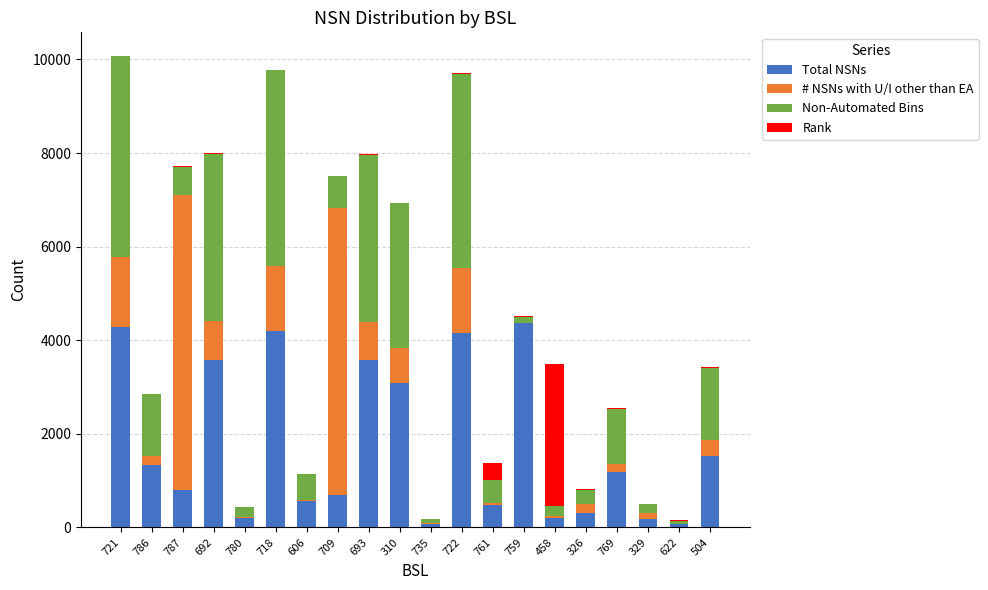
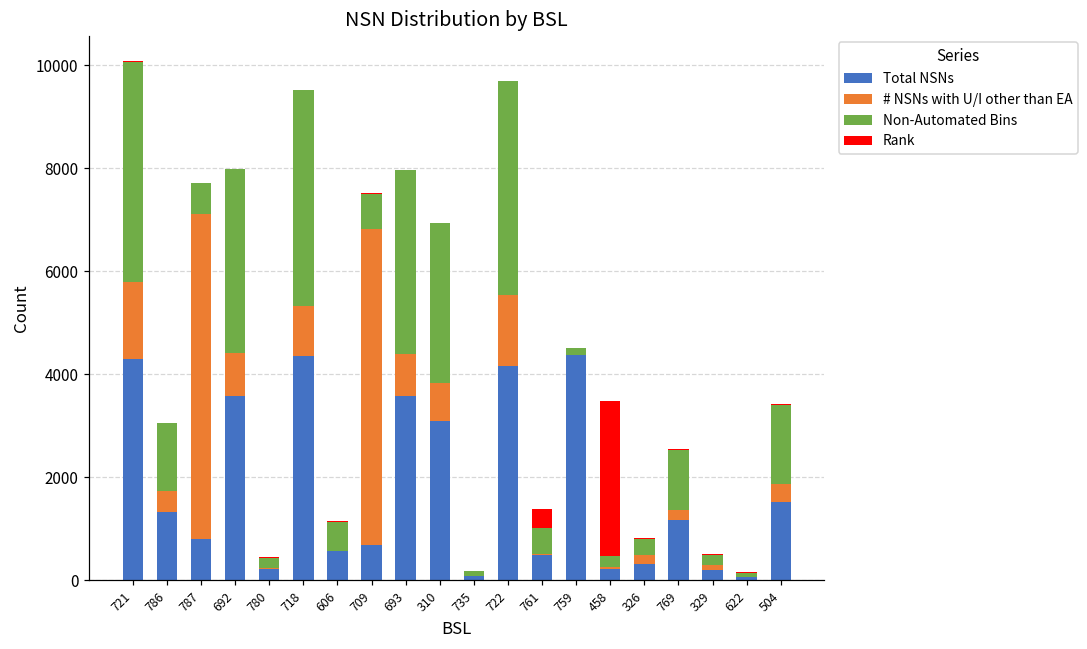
# NSNs with U/I other than EA, 786: 200 -> 400
Total NSNs, 718: 4200 -> 4400
# NSNs with U/I other than EA, 718: 1400 -> 1000
